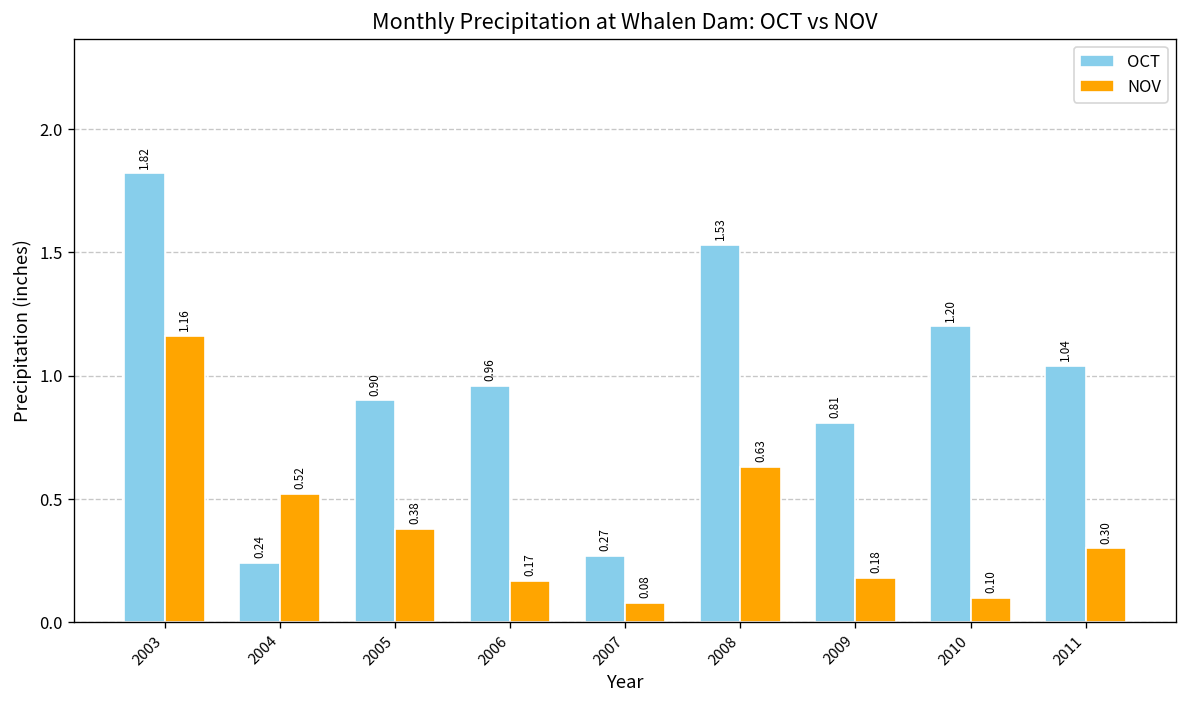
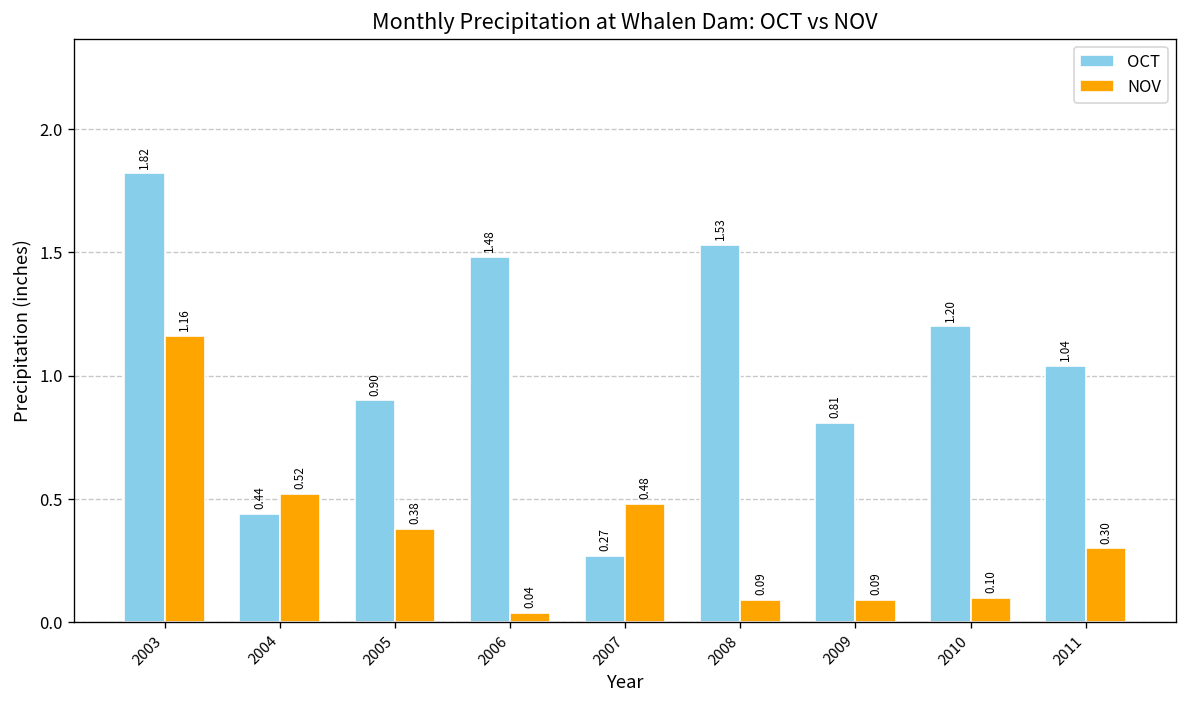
OCT, 2004: 0.24 -> 0.44
OCT, 2006: 0.96 -> 1.48
NOV, 2006: 0.17 -> 0.04
NOV, 2007: 0.08 -> 0.48
NOV, 2008: 0.63 -> 0.09
NOV, 2009: 0.18 -> 0.09
